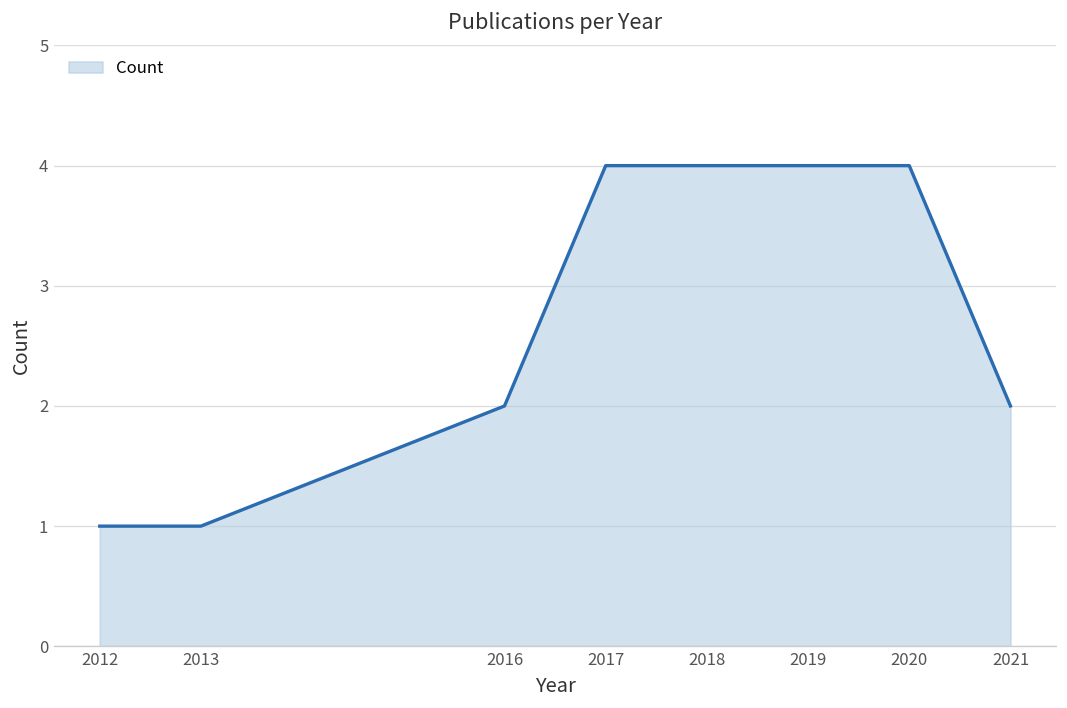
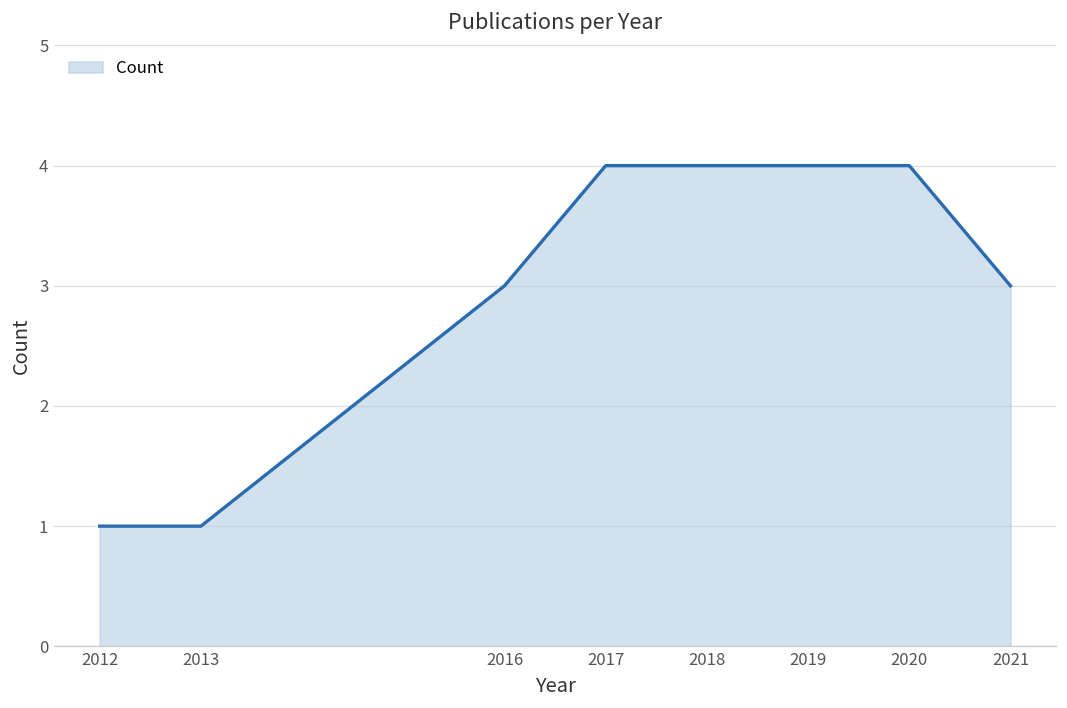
2016: 2 -> 3
2021: 2 -> 3
